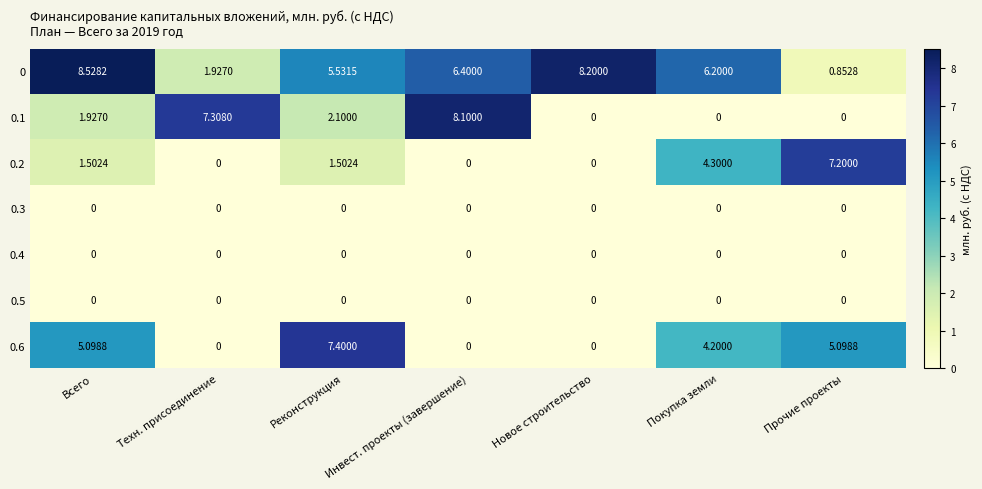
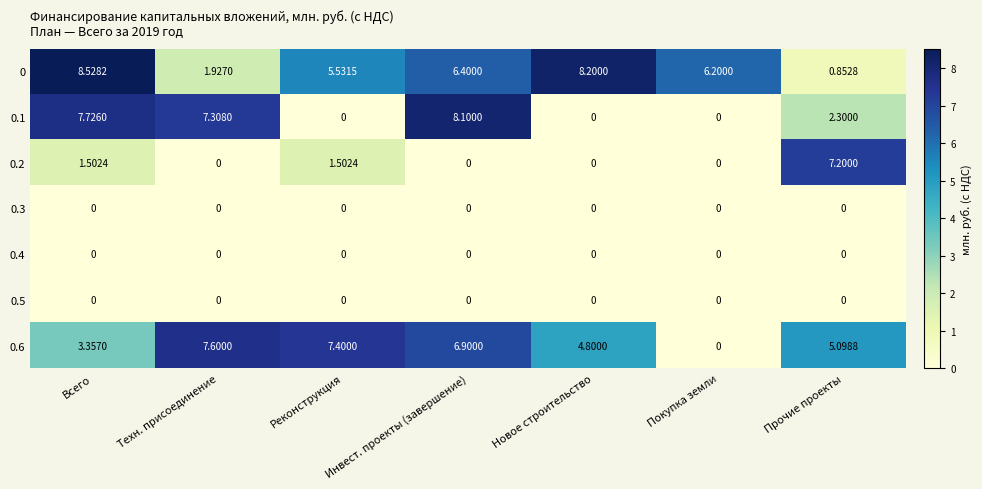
0.1, Всего: 1.9270 -> 7.7260
0.1, Реконструкция: 2.1000 -> 0
0.1, Прочие проекты: 0 -> 2.3000
0.2, Покупка земли: 4.3000 -> 0
0.6, Всего: 5.0988 -> 3.3570
0.6, Техн. присоединение: 0 -> 7.6000
0.6, Инвест. проекты (завершение): 0 -> 6.9000
0.6, Новое строительство: 0 -> 4.8000
0.6, Покупка земли: 4.2000 -> 0
